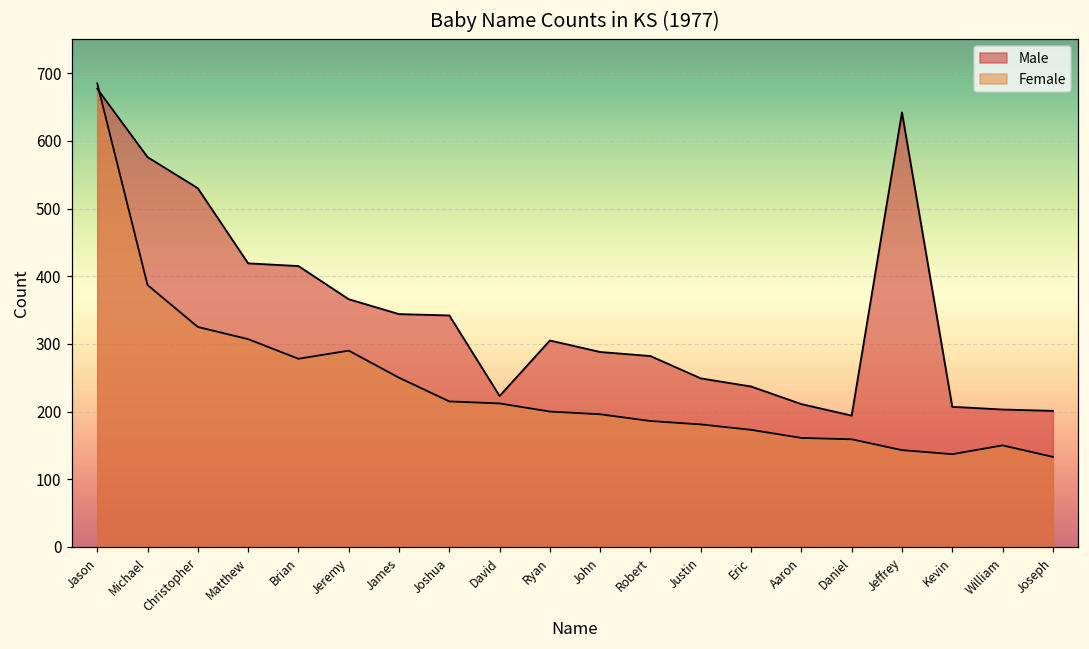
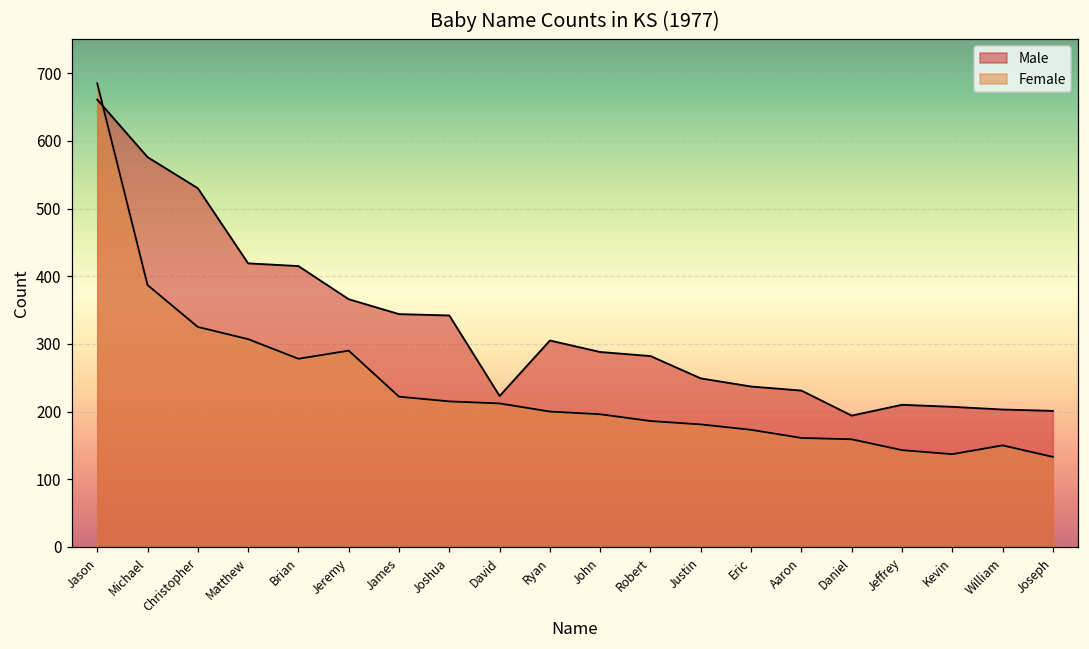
Male, Jason: 680 -> 660
Female, James: 250 -> 220
Male, Aaron: 210 -> 230
Male, Jeffrey: 640 -> 210
